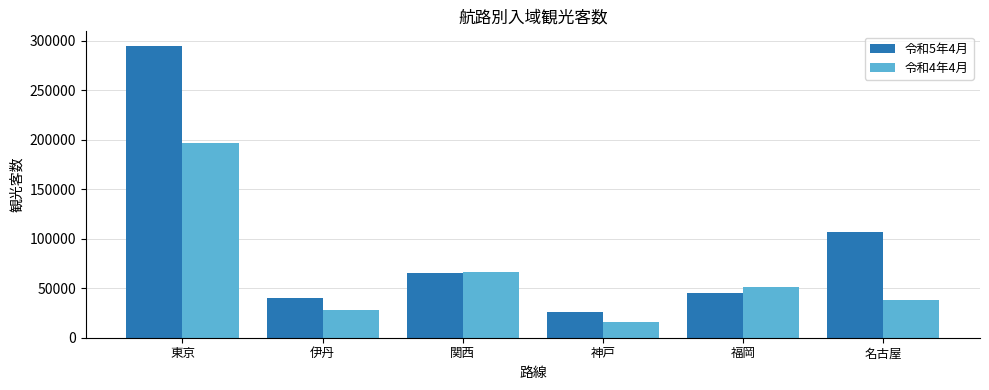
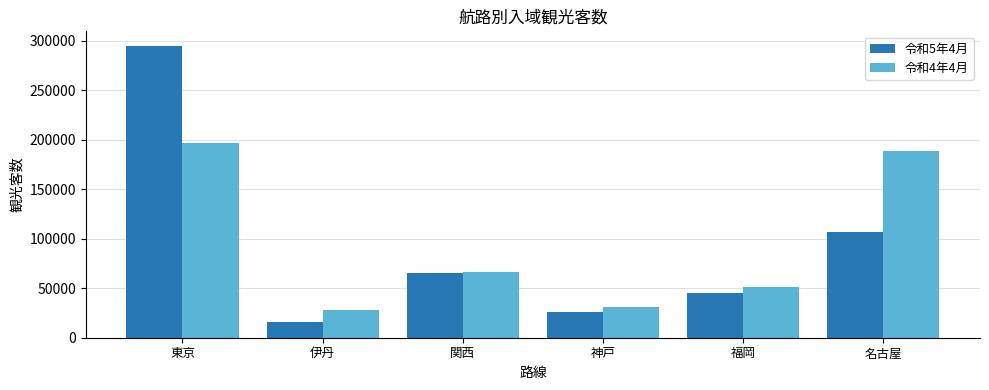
令和5年4月, 伊丹: 40000 -> 20000
令和4年4月, 神戸: 20000 -> 30000
令和4年4月, 名古屋: 40000 -> 190000
